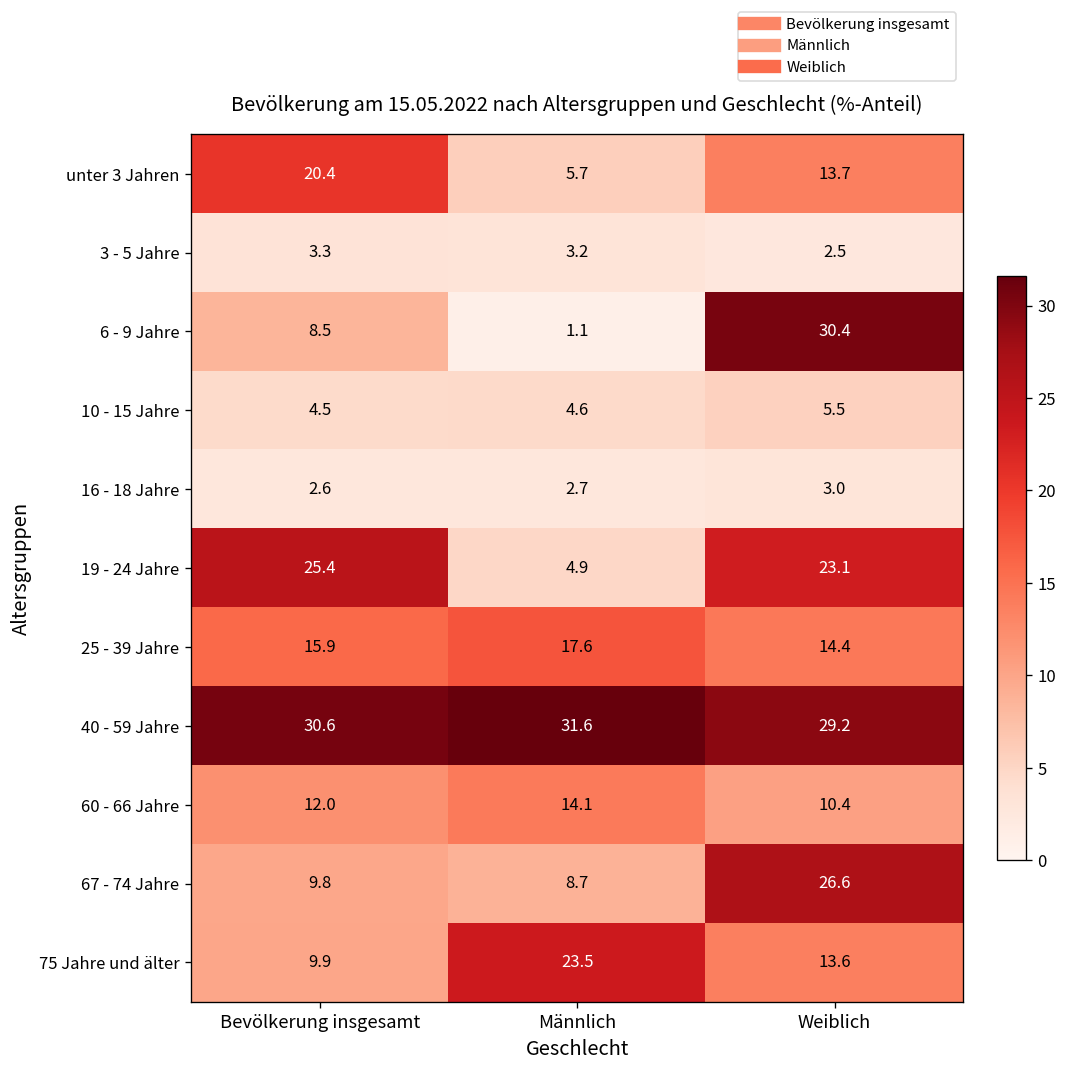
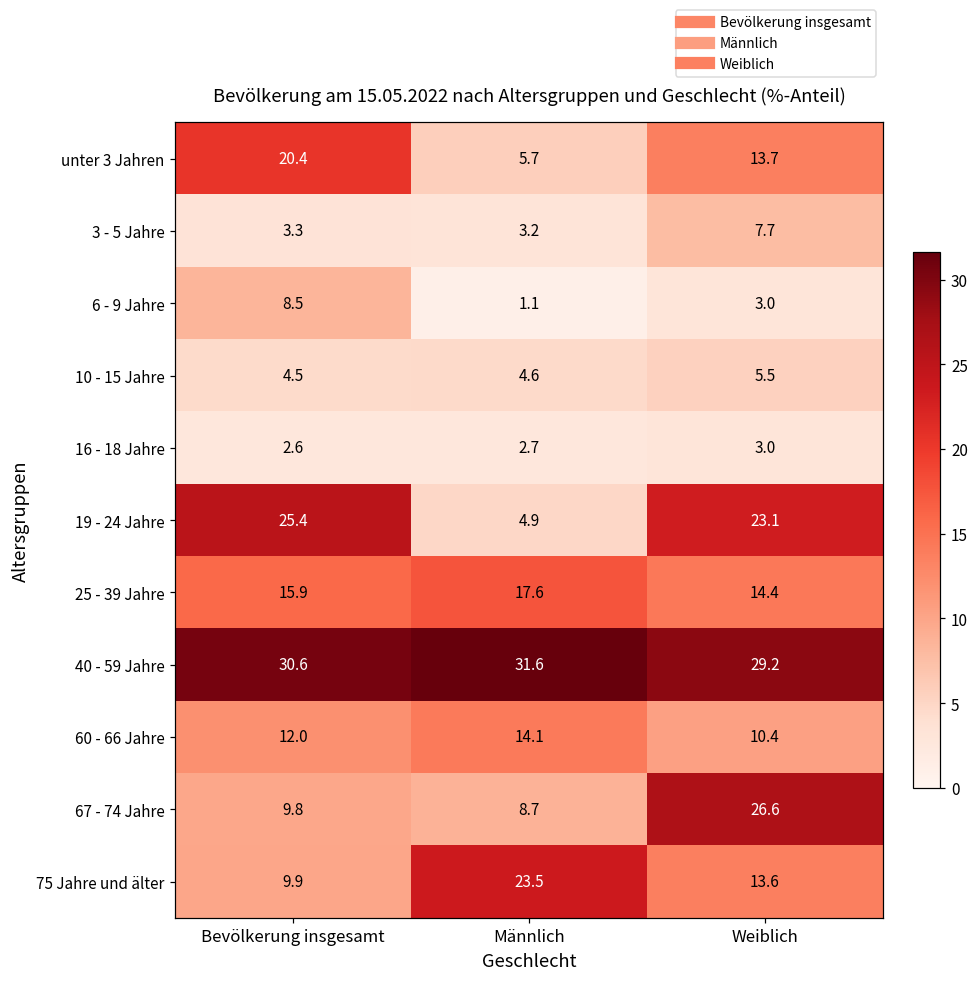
3 - 5 Jahre, Weiblich: 2.5 -> 7.7
6 - 9 Jahre, Weiblich: 30.4 -> 3.0
